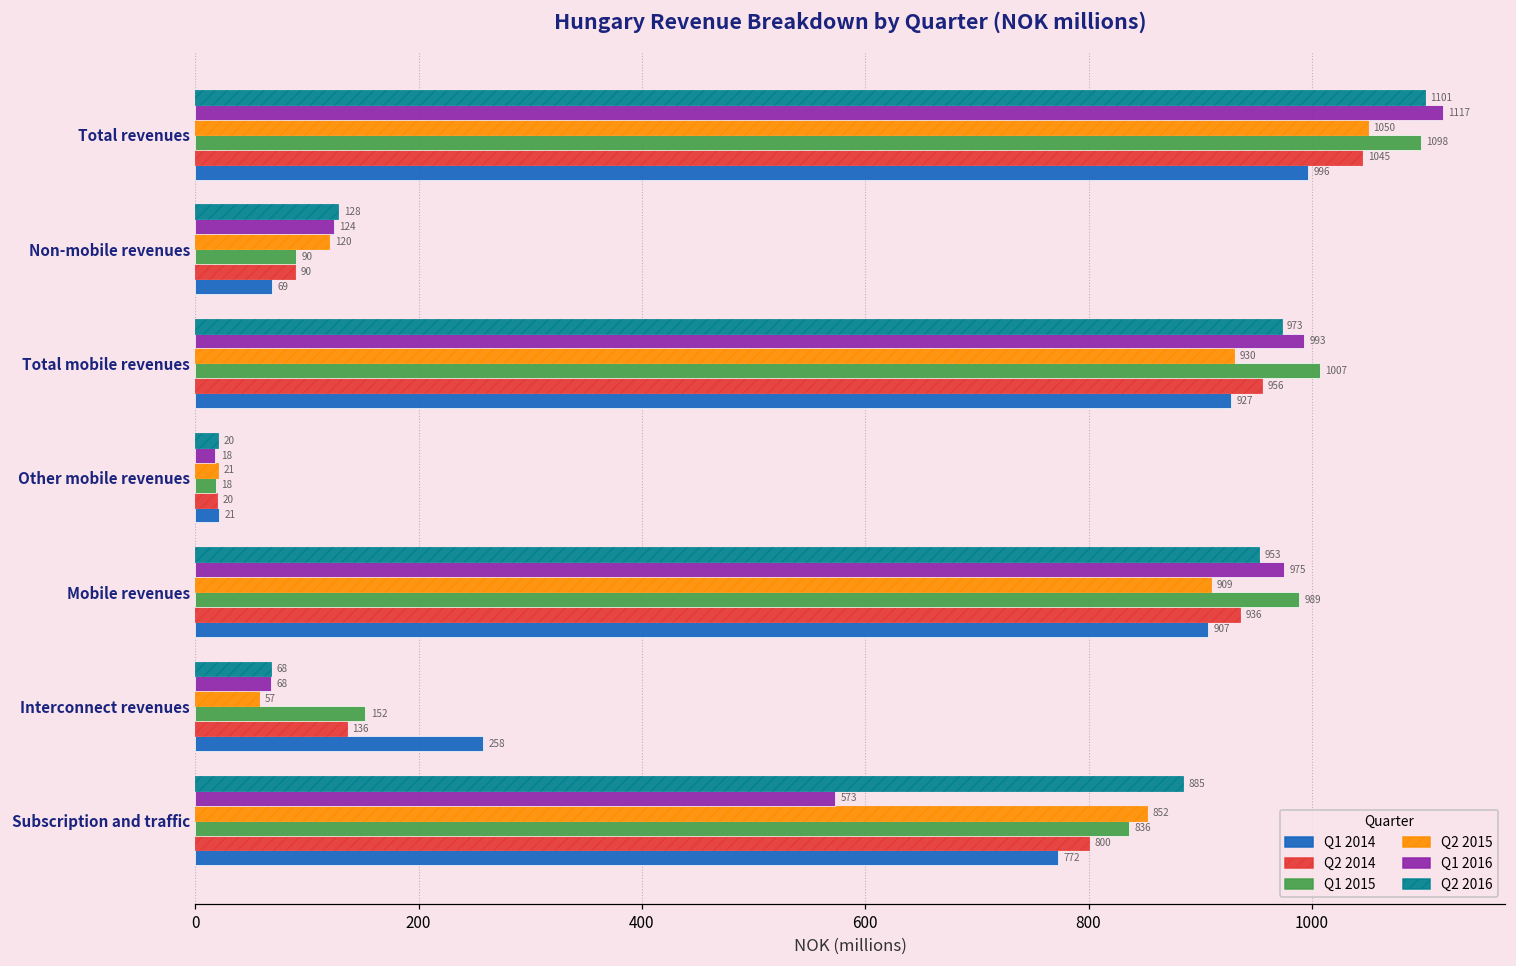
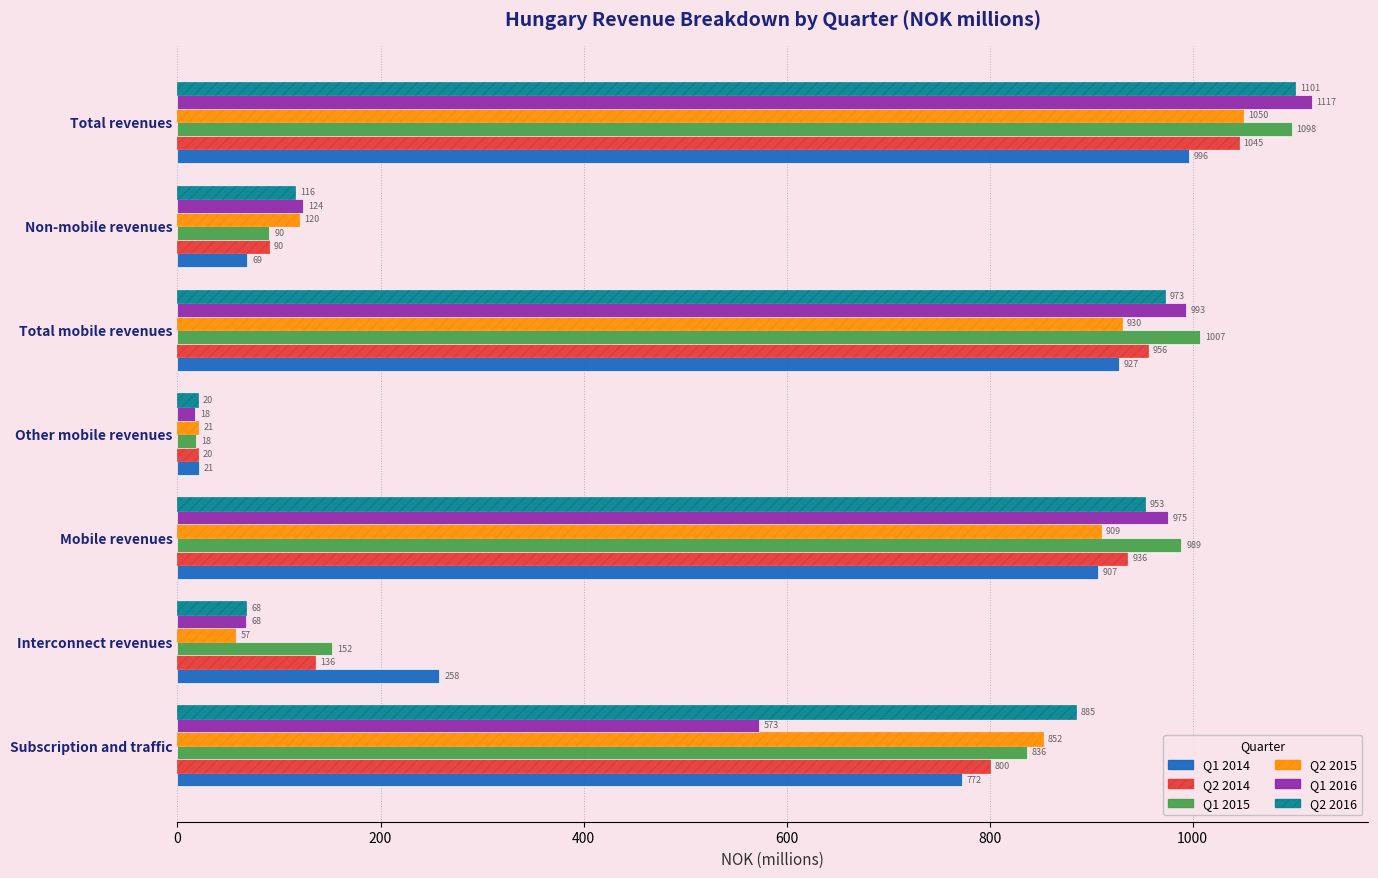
Q2 2016, Non-mobile revenues: 128 -> 116
